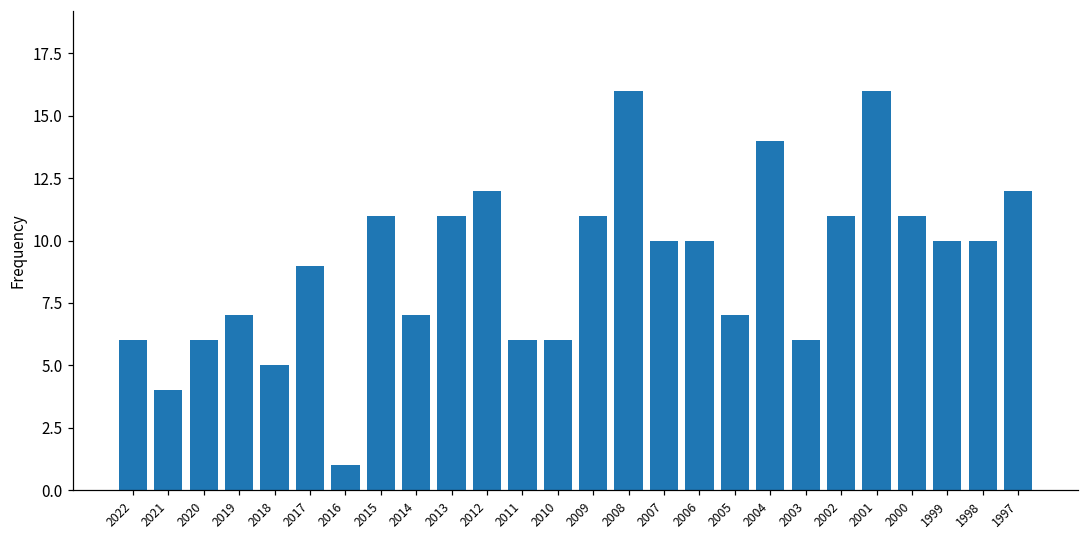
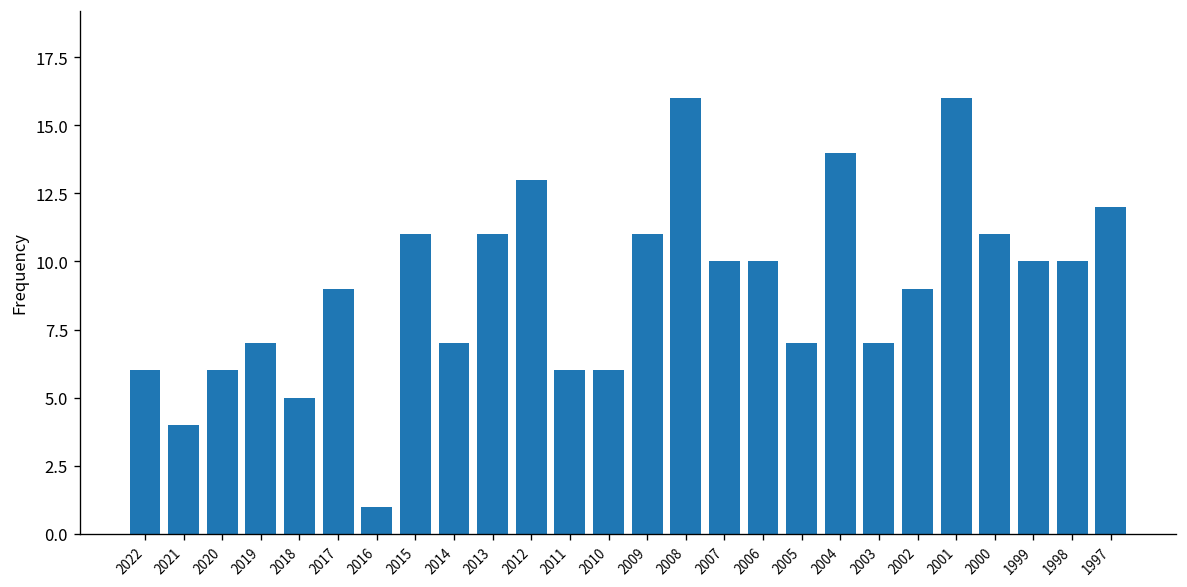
2012: 12 -> 13
2003: 6 -> 7
2002: 11 -> 9
